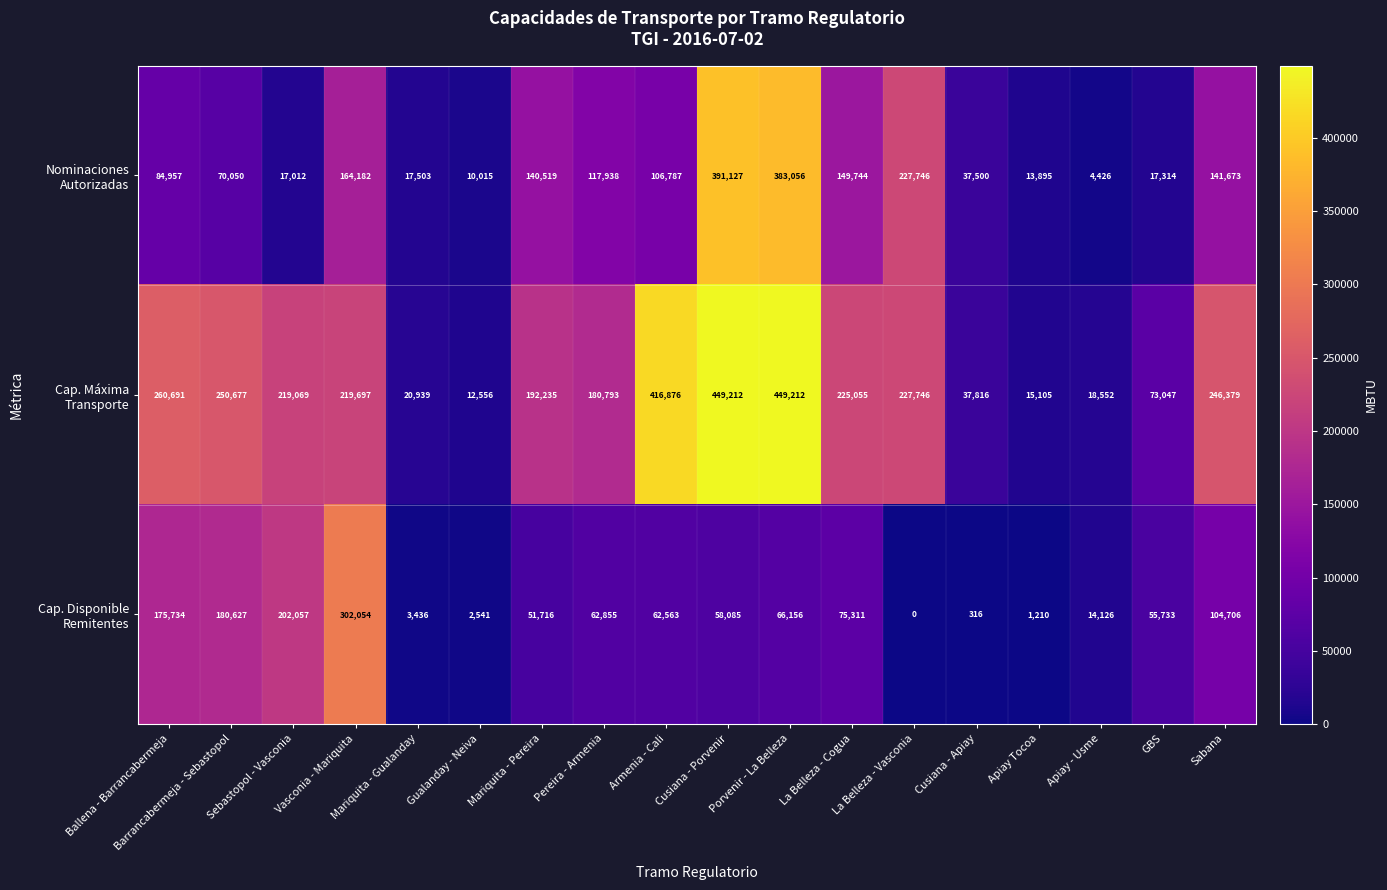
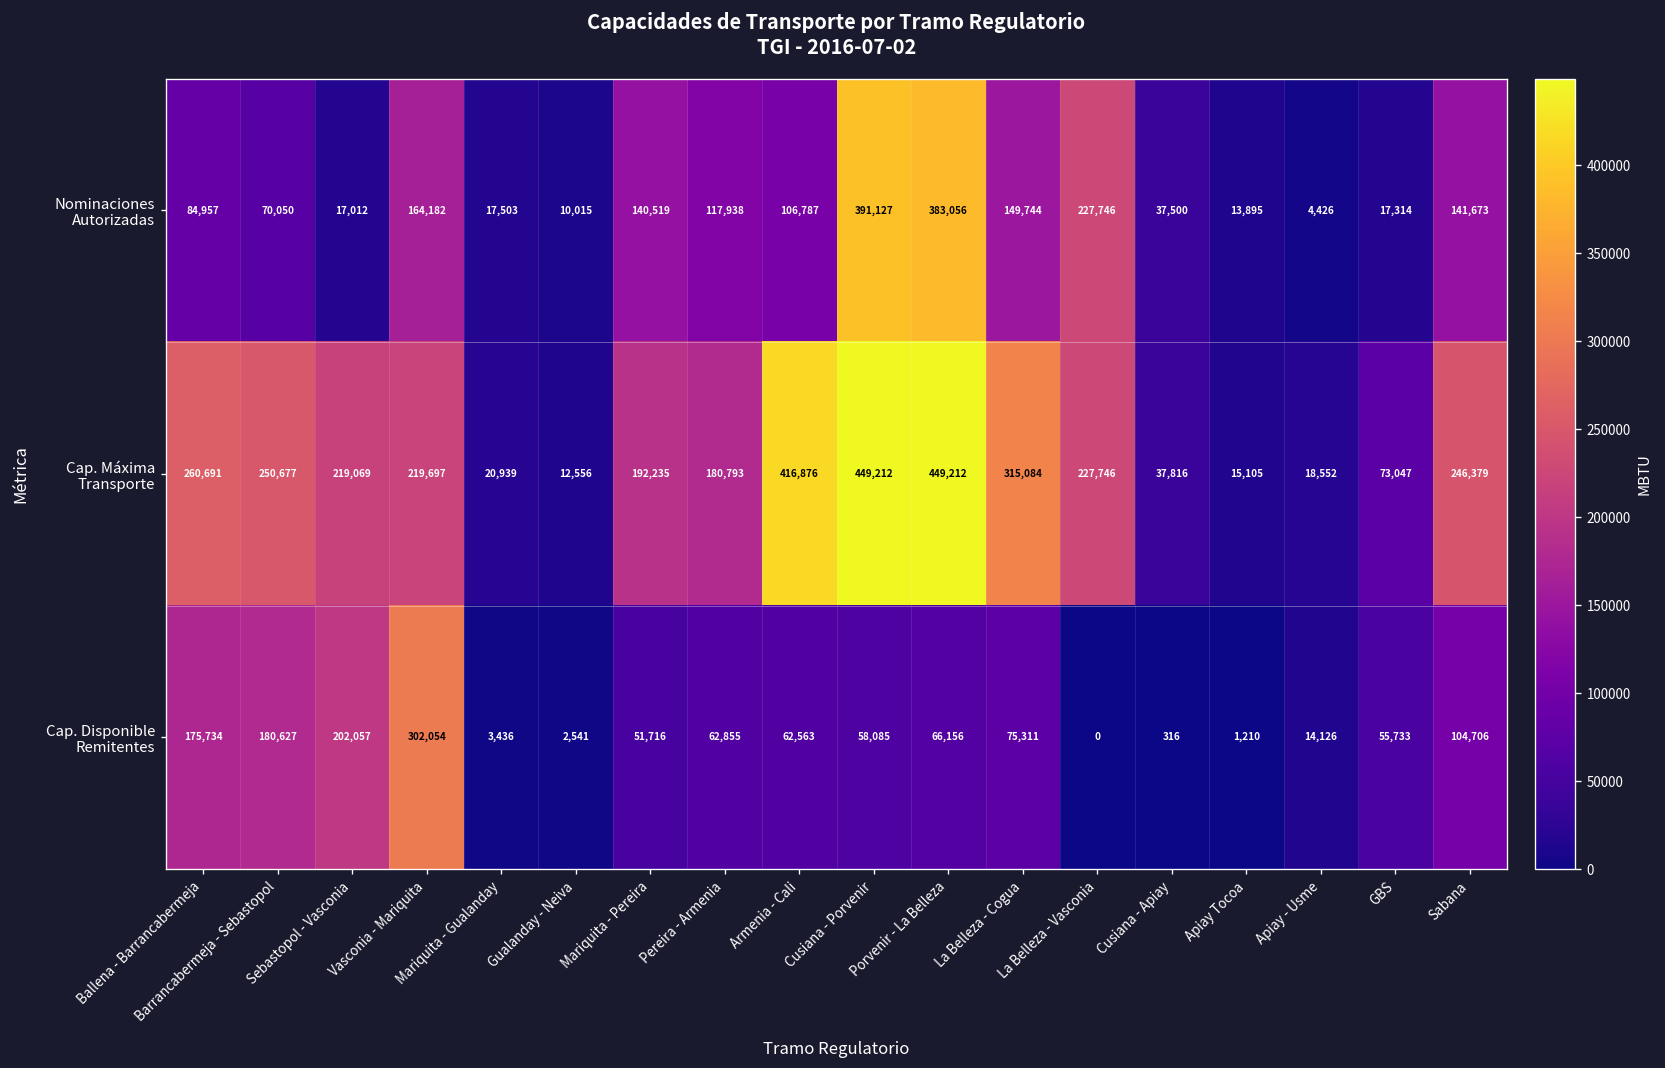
Cap. Máxima Transporte, La Belleza - Cogua: 225,055 -> 315,084
